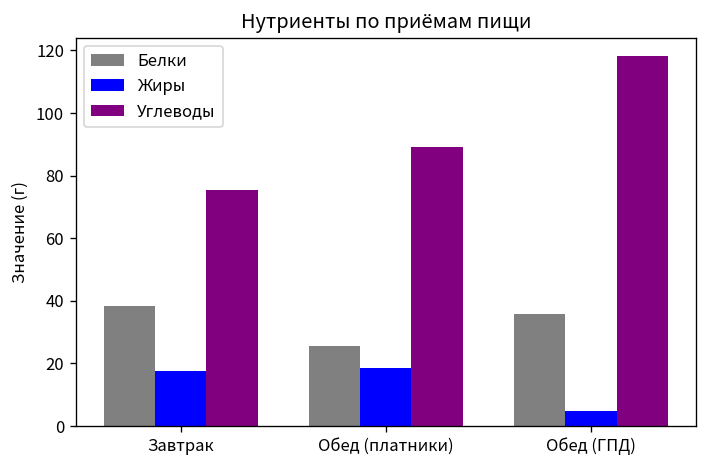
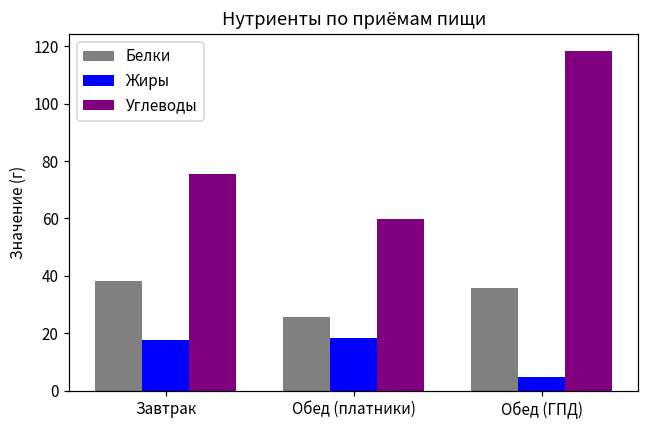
Углеводы, Обед (платники): 89 -> 60
